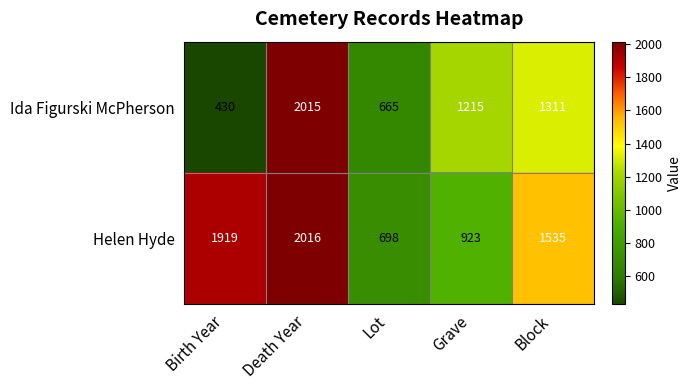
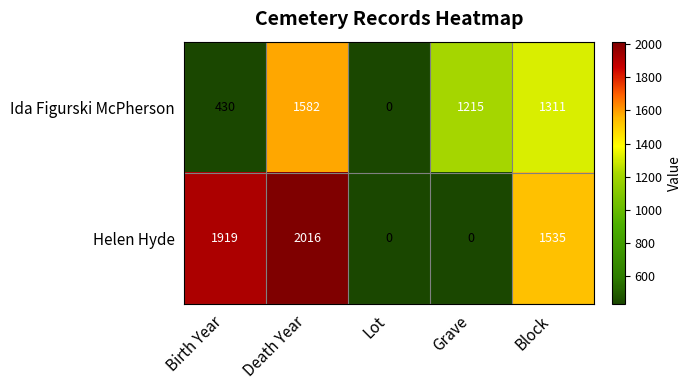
Ida Figurski McPherson, Death Year: 2015 -> 1582
Ida Figurski McPherson, Lot: 665 -> 0
Helen Hyde, Lot: 698 -> 0
Helen Hyde, Grave: 923 -> 0
